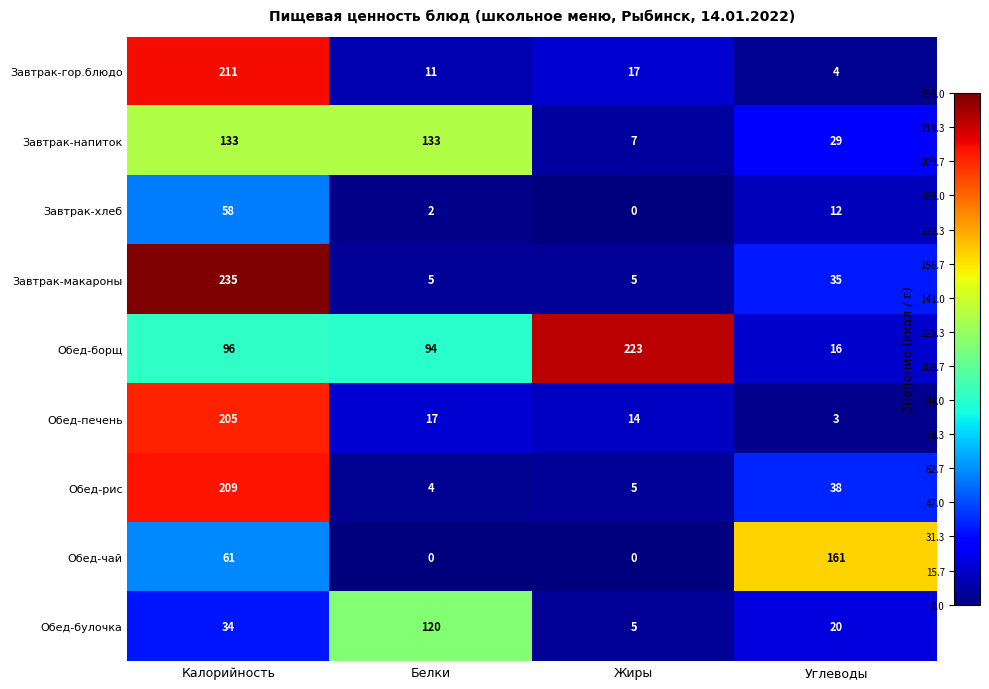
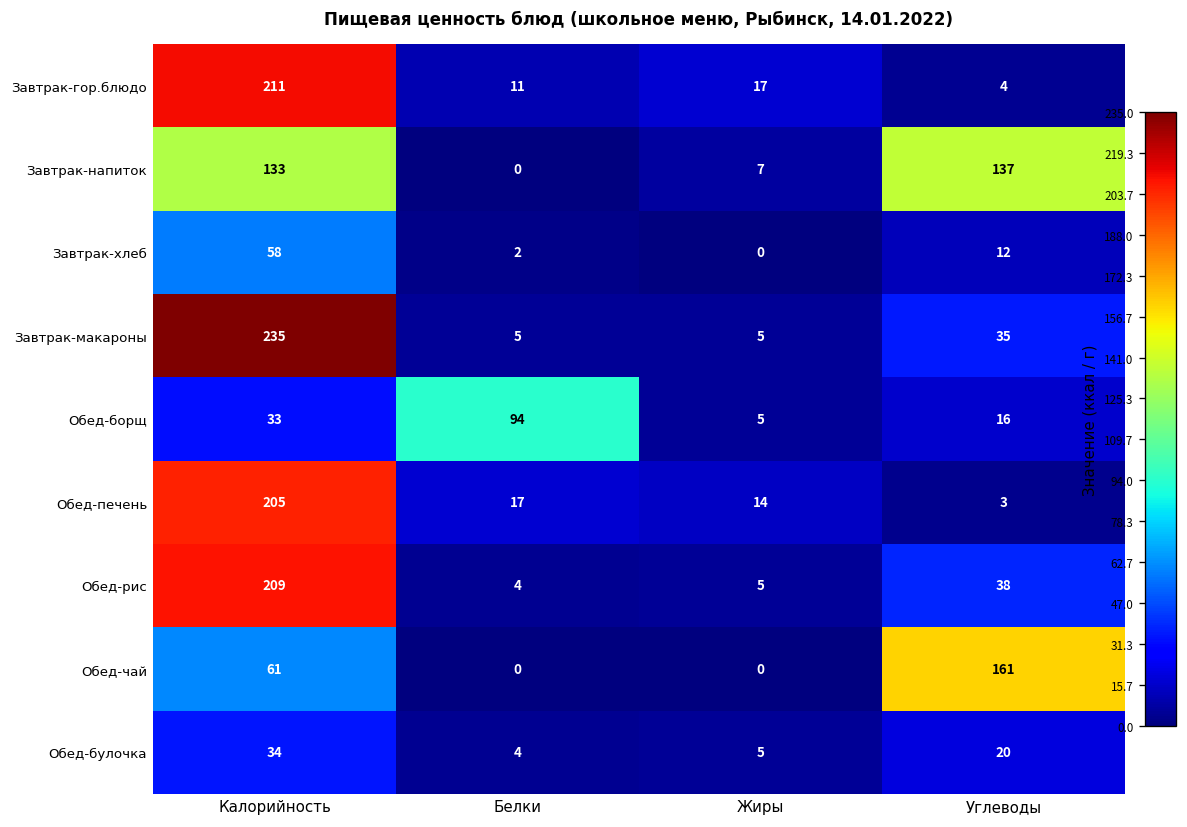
Завтрак-напиток, Белки: 133 -> 0
Завтрак-напиток, Углеводы: 29 -> 137
Обед-борщ, Калорийность: 96 -> 33
Обед-борщ, Жиры: 223 -> 5
Обед-булочка, Белки: 120 -> 4
